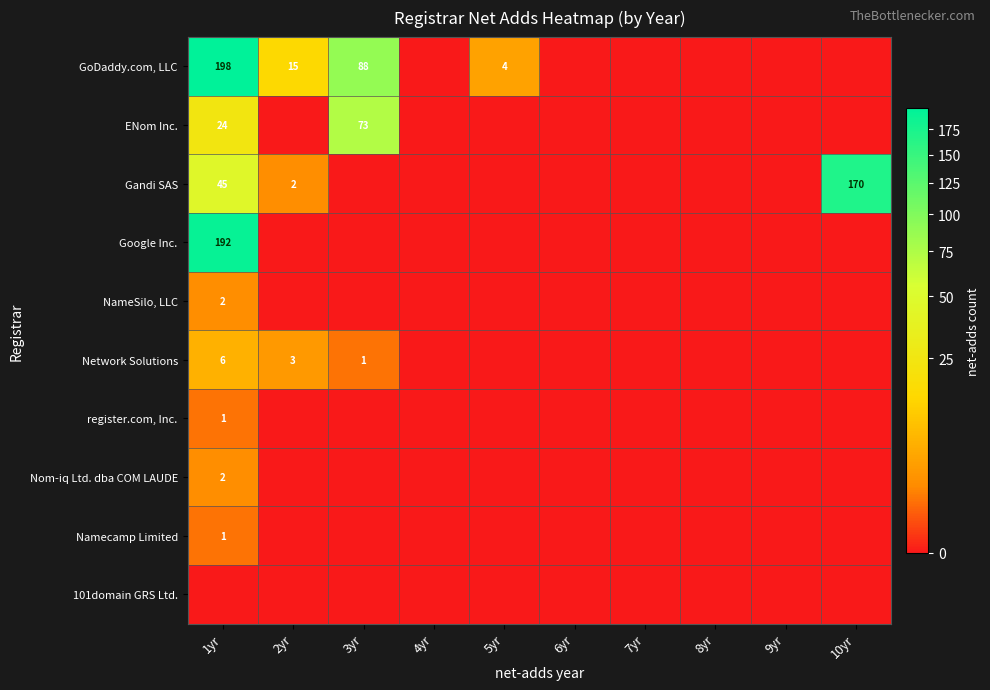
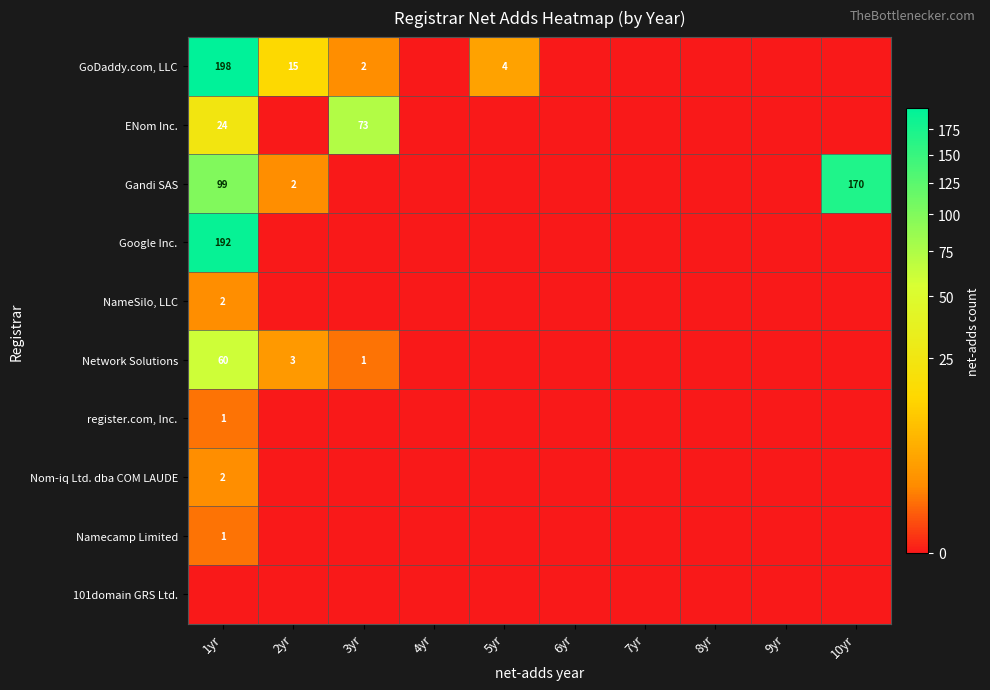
GoDaddy.com, LLC, 3yr: 88 -> 2
Gandi SAS, 1yr: 45 -> 99
Network Solutions, 1yr: 6 -> 60
